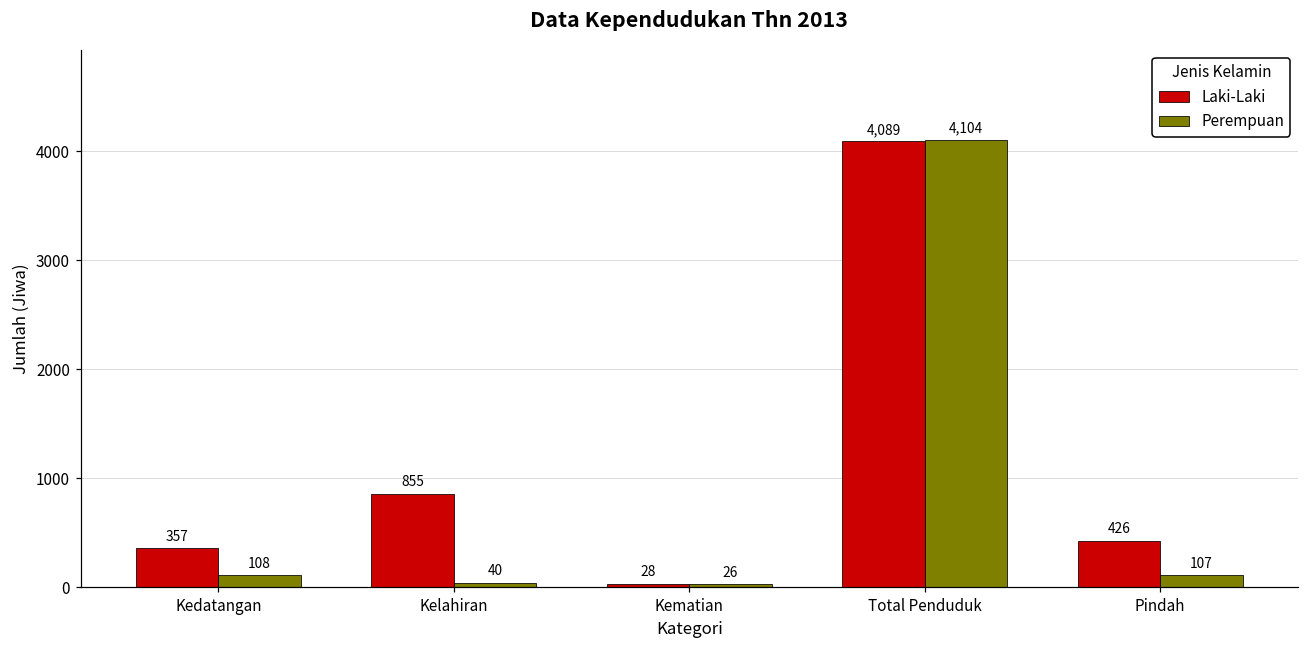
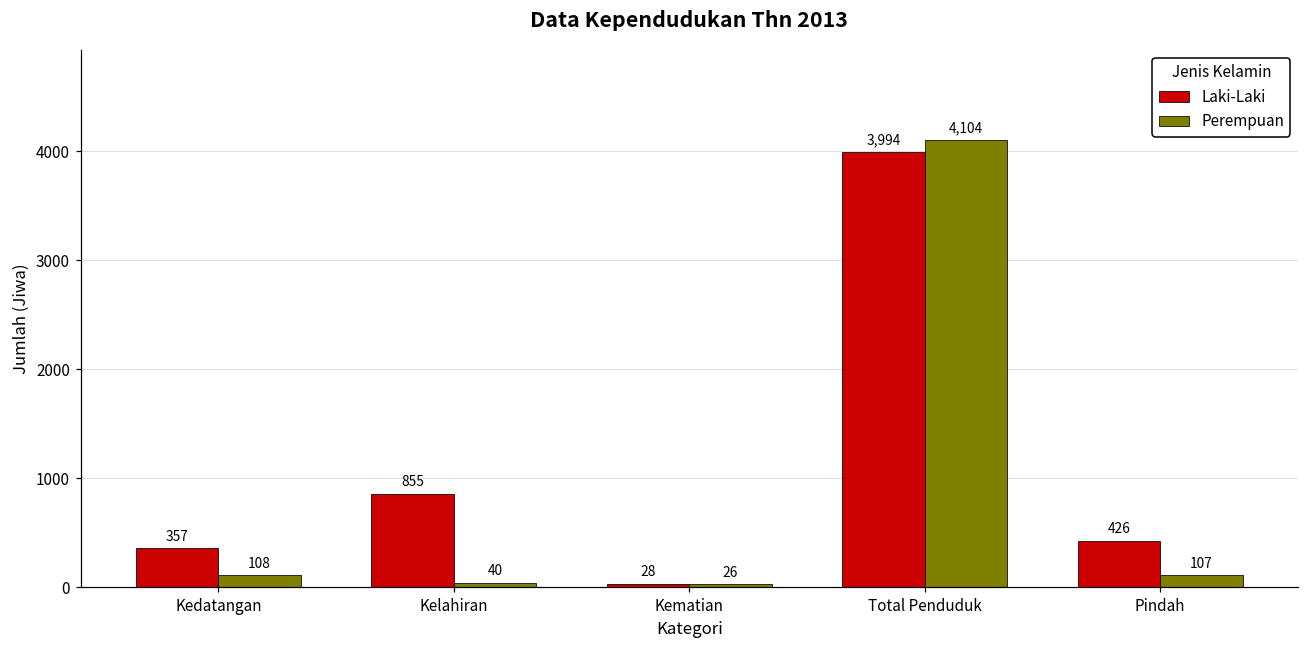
Laki-Laki, Total Penduduk: 4,089 -> 3,994
